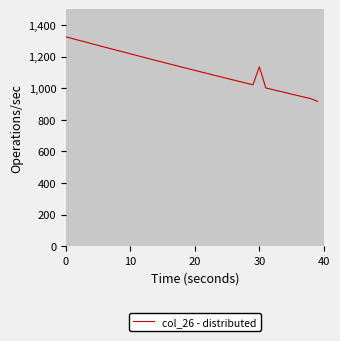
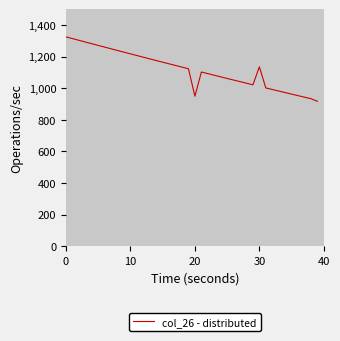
20: 1,110 -> 950
